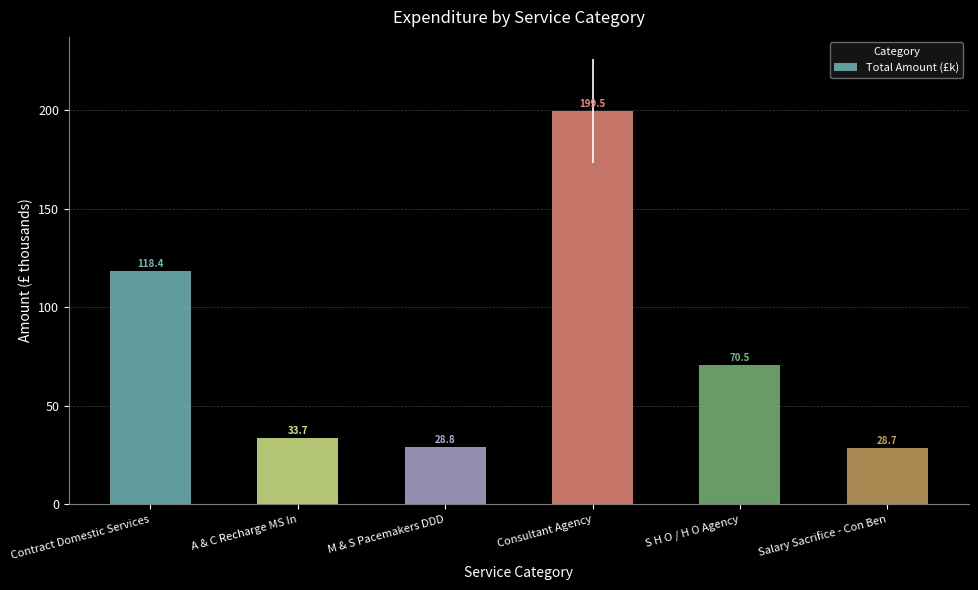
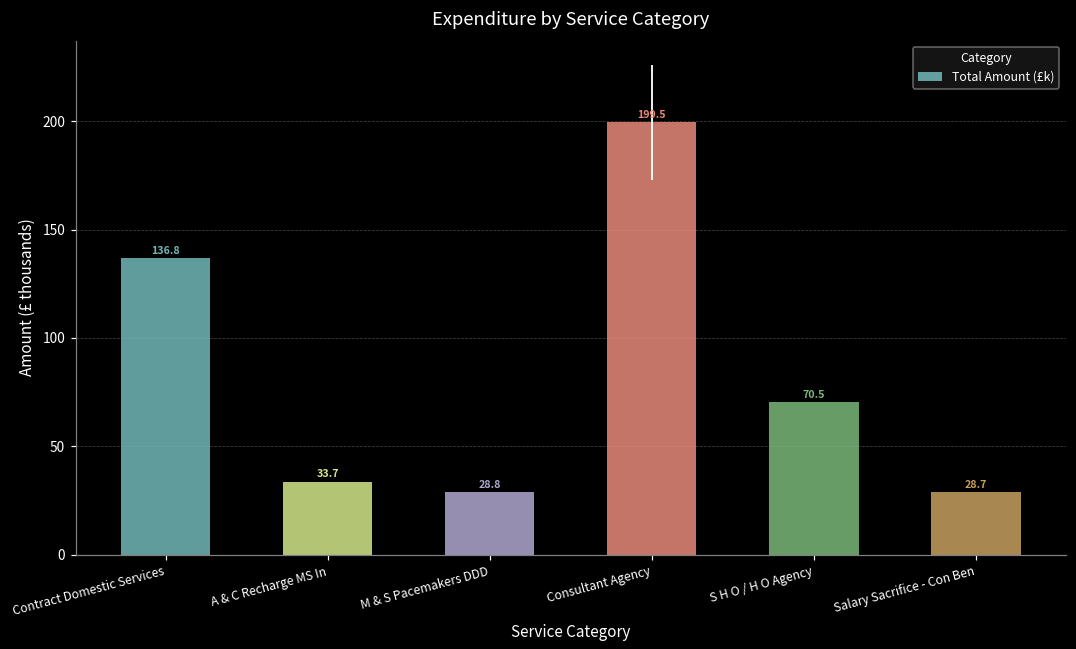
Contract Domestic Services: 118.4 -> 136.8
